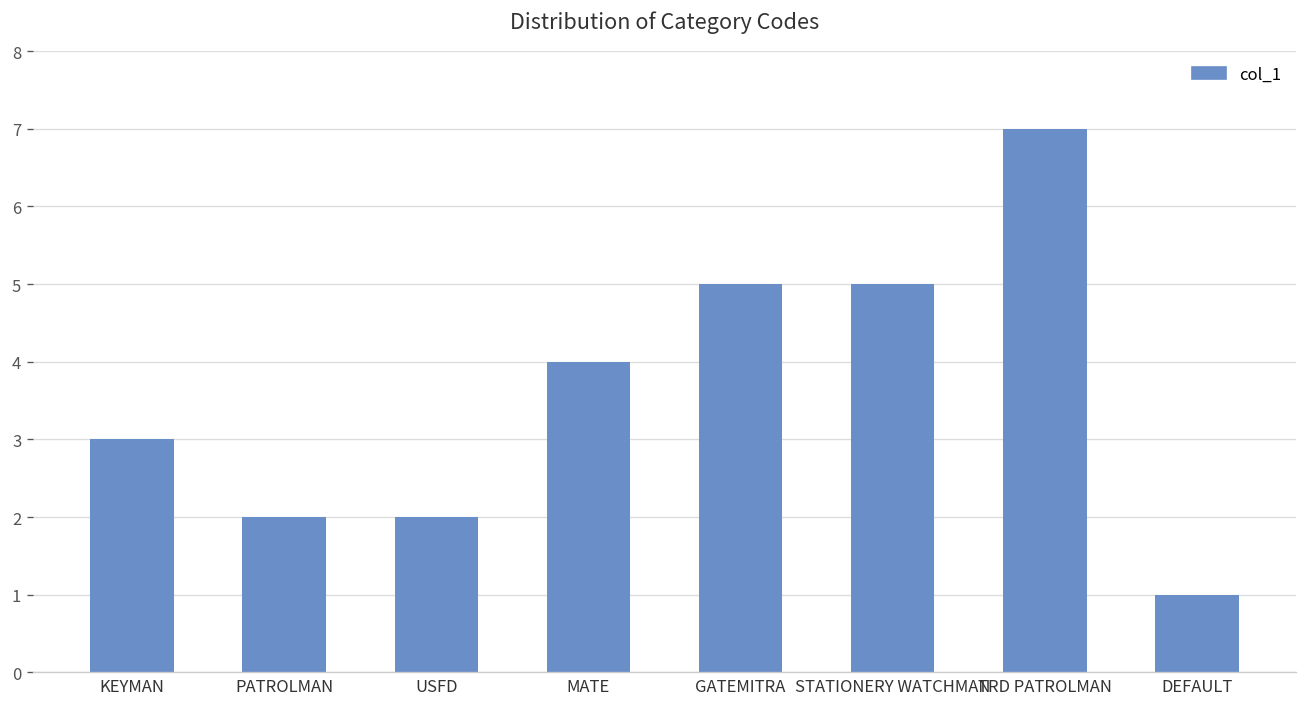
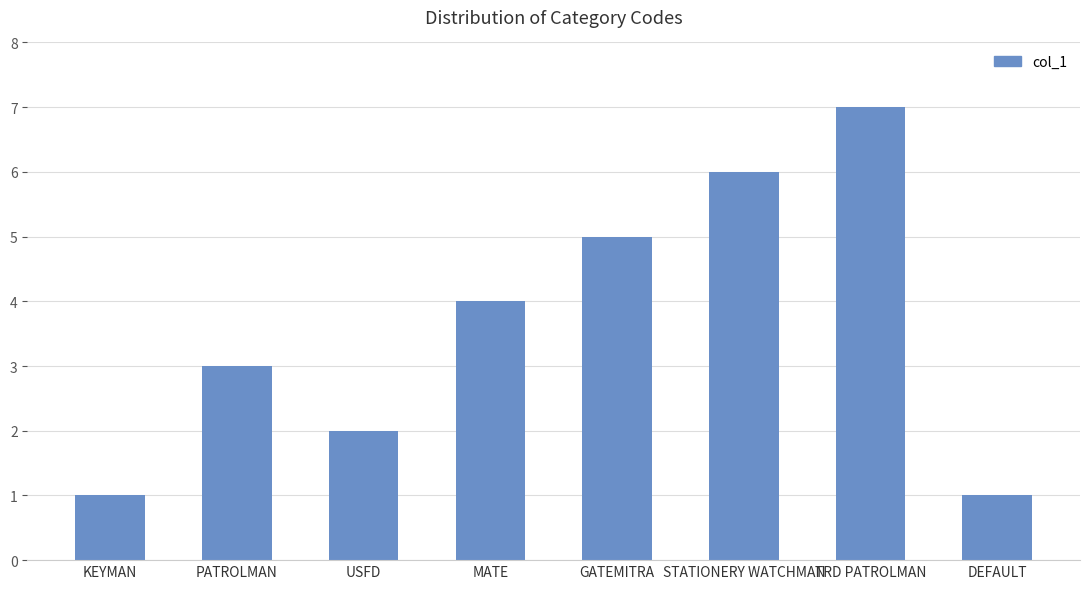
KEYMAN: 3 -> 1
PATROLMAN: 2 -> 3
STATIONERY WATCHMAN: 5 -> 6
